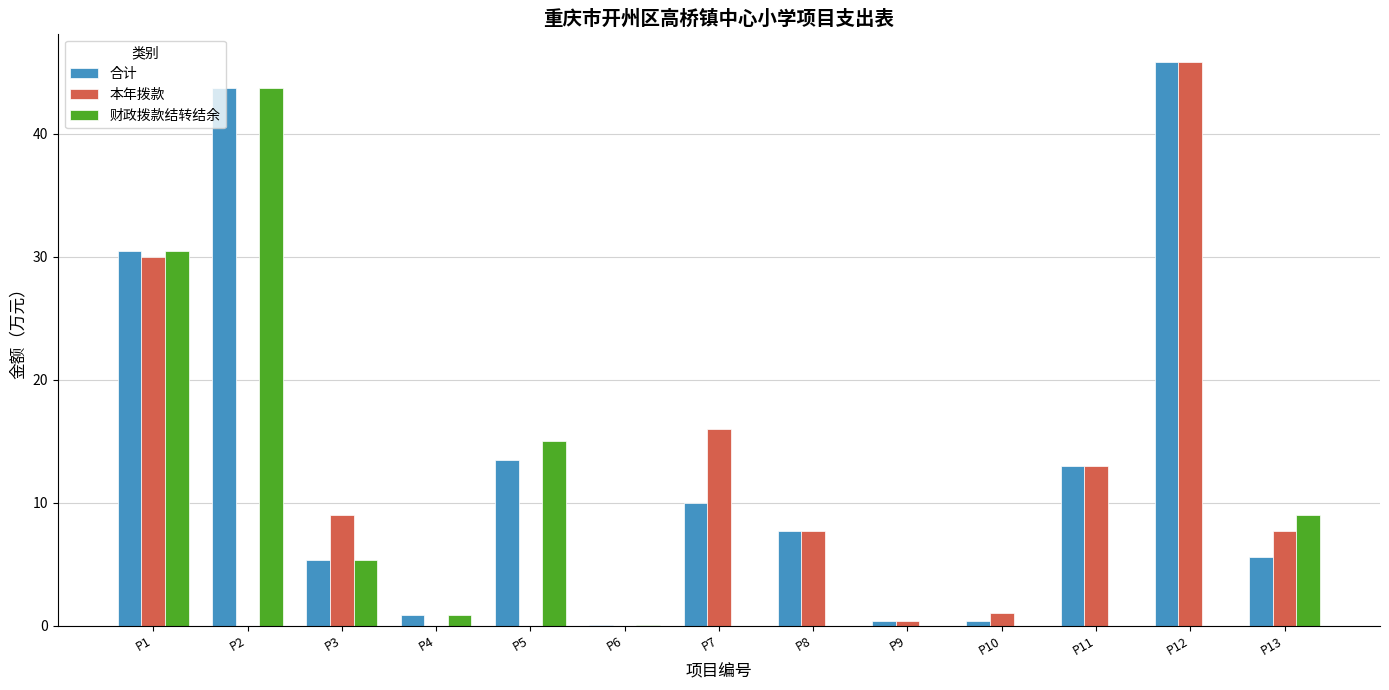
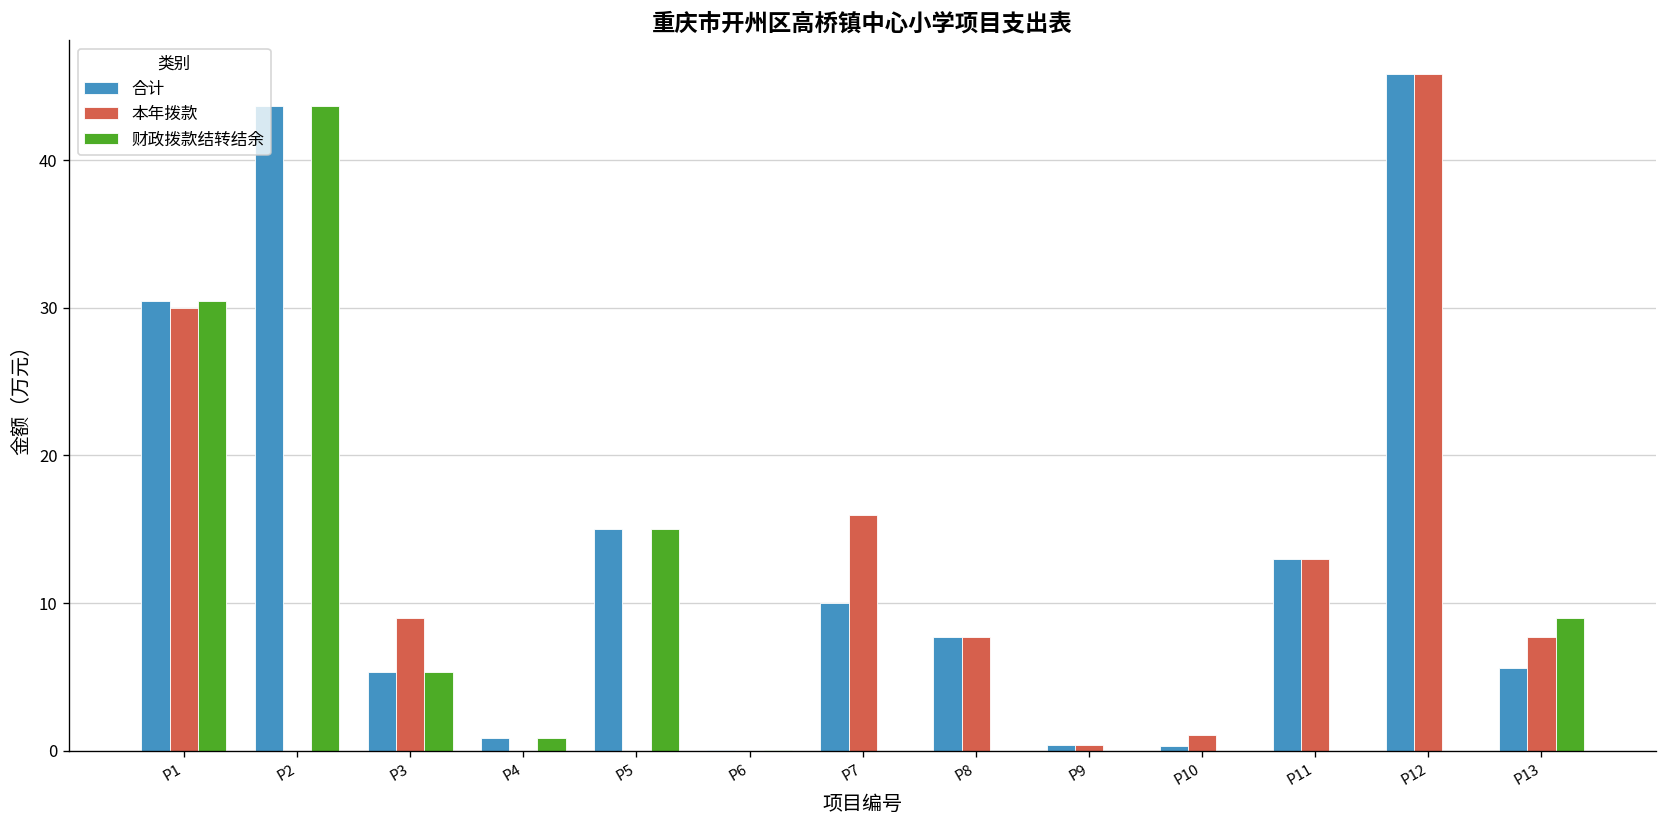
合计, P5: 13.5 -> 15.0
